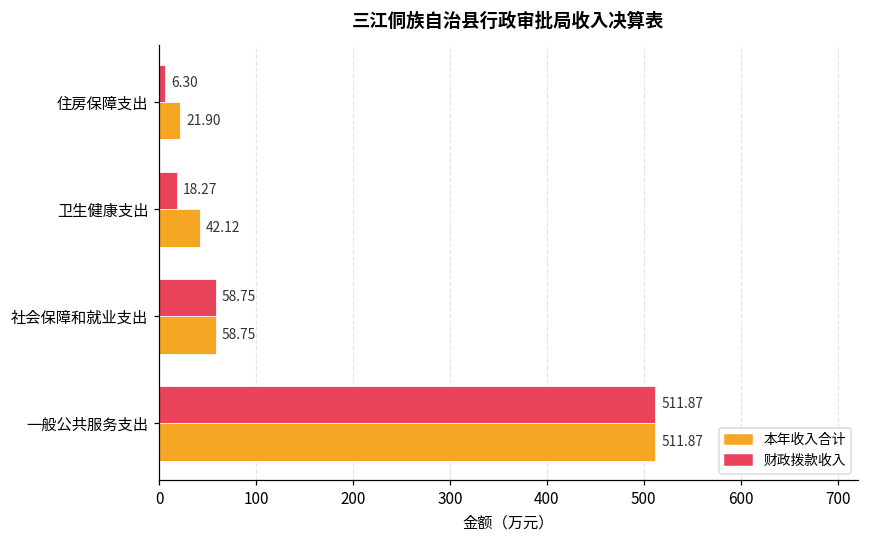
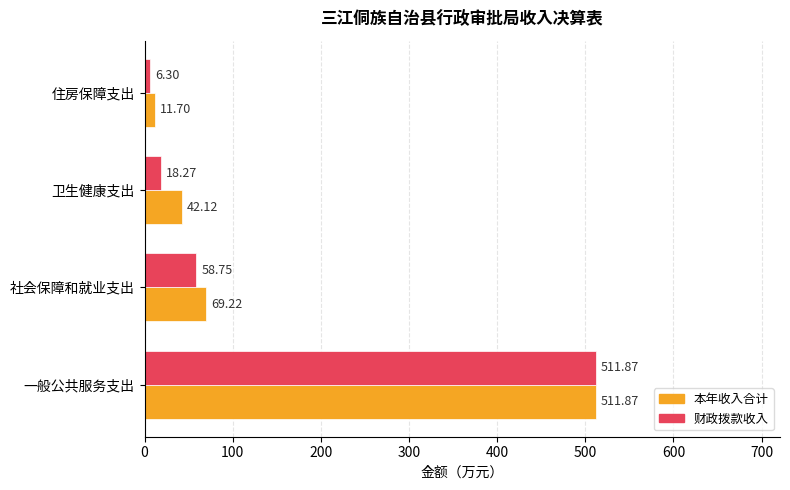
本年收入合计, 住房保障支出: 21.90 -> 11.70
本年收入合计, 社会保障和就业支出: 58.75 -> 69.22
